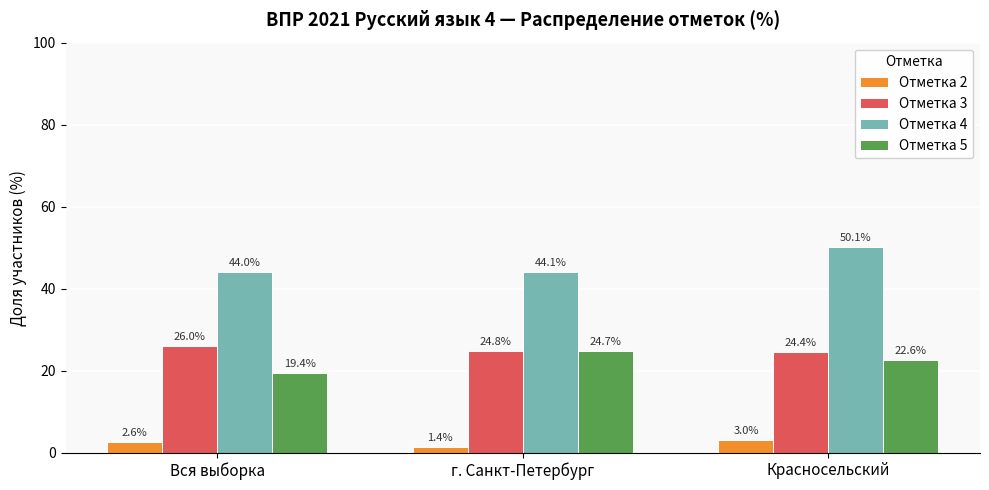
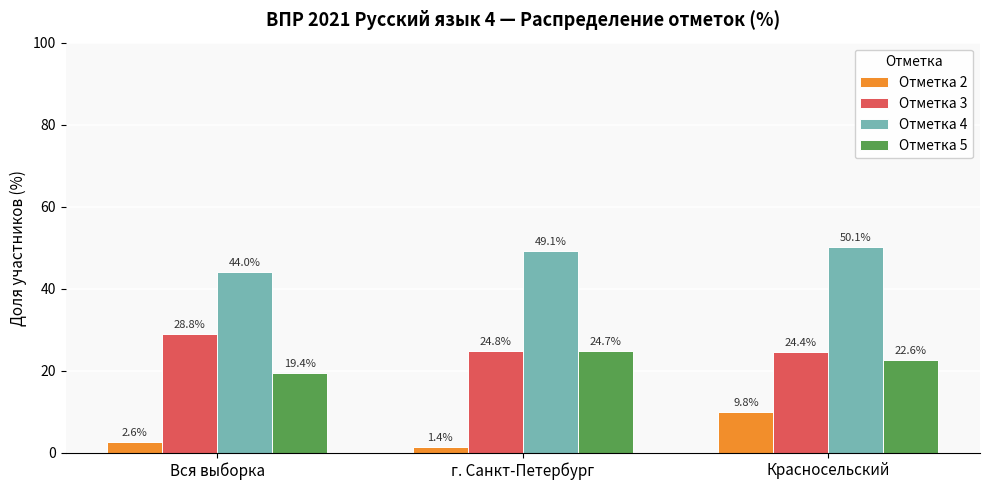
Отметка 3, Вся выборка: 26.0% -> 28.8%
Отметка 4, г. Санкт-Петербург: 44.1% -> 49.1%
Отметка 2, Красносельский: 3.0% -> 9.8%
